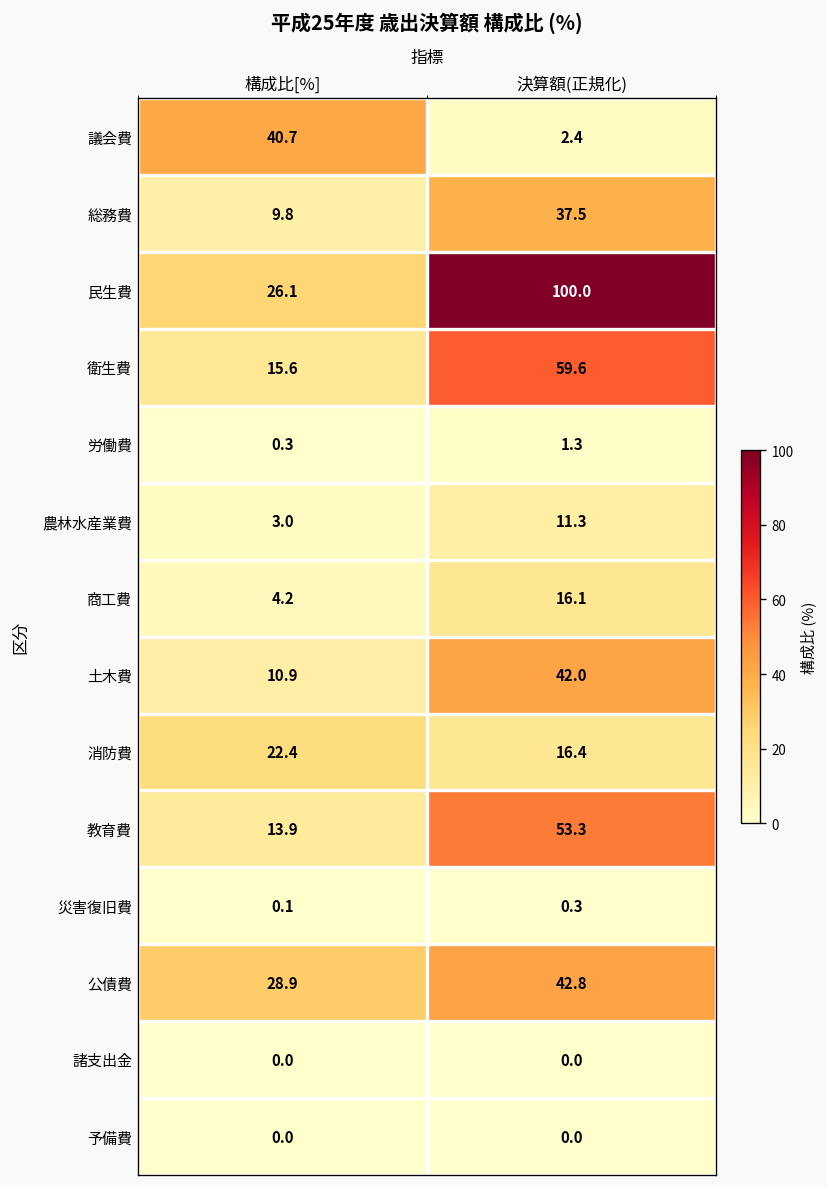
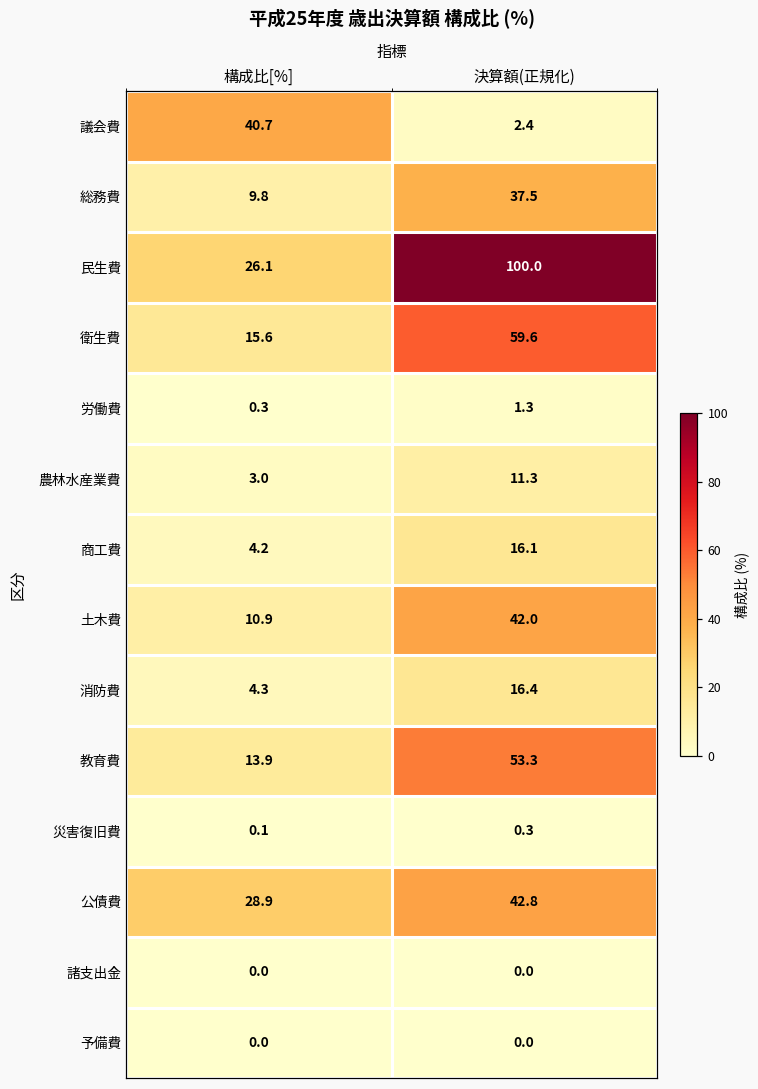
消防費, 構成比[%]: 22.4 -> 4.3
